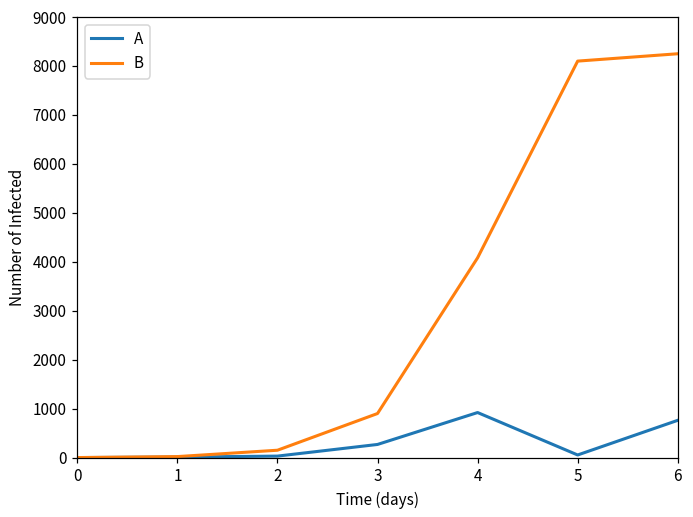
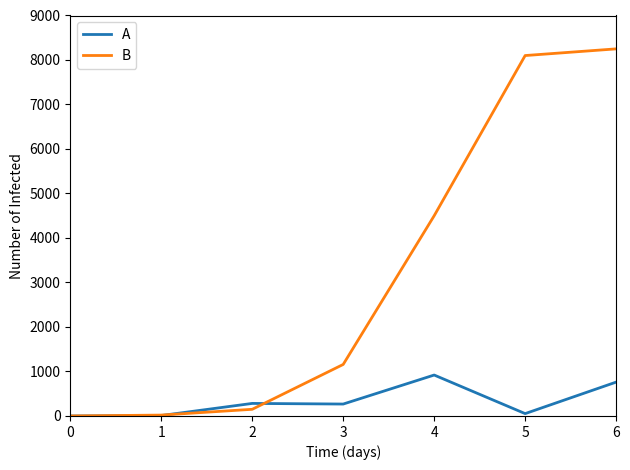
A, 2: 0 -> 300
B, 3: 900 -> 1200
B, 4: 4100 -> 4500
